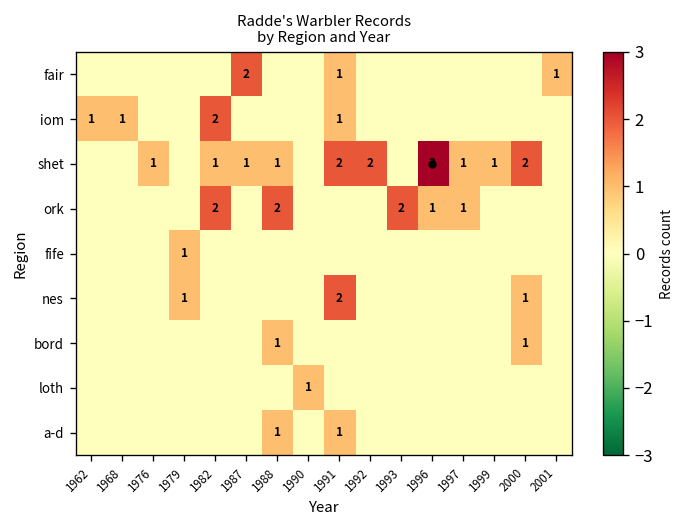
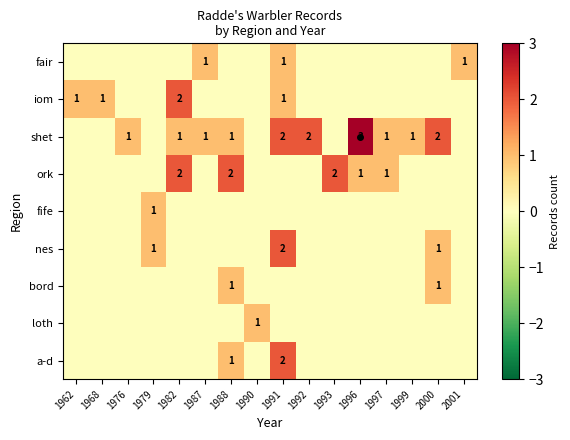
fair, 1987: 2 -> 1
a-d, 1991: 1 -> 2
